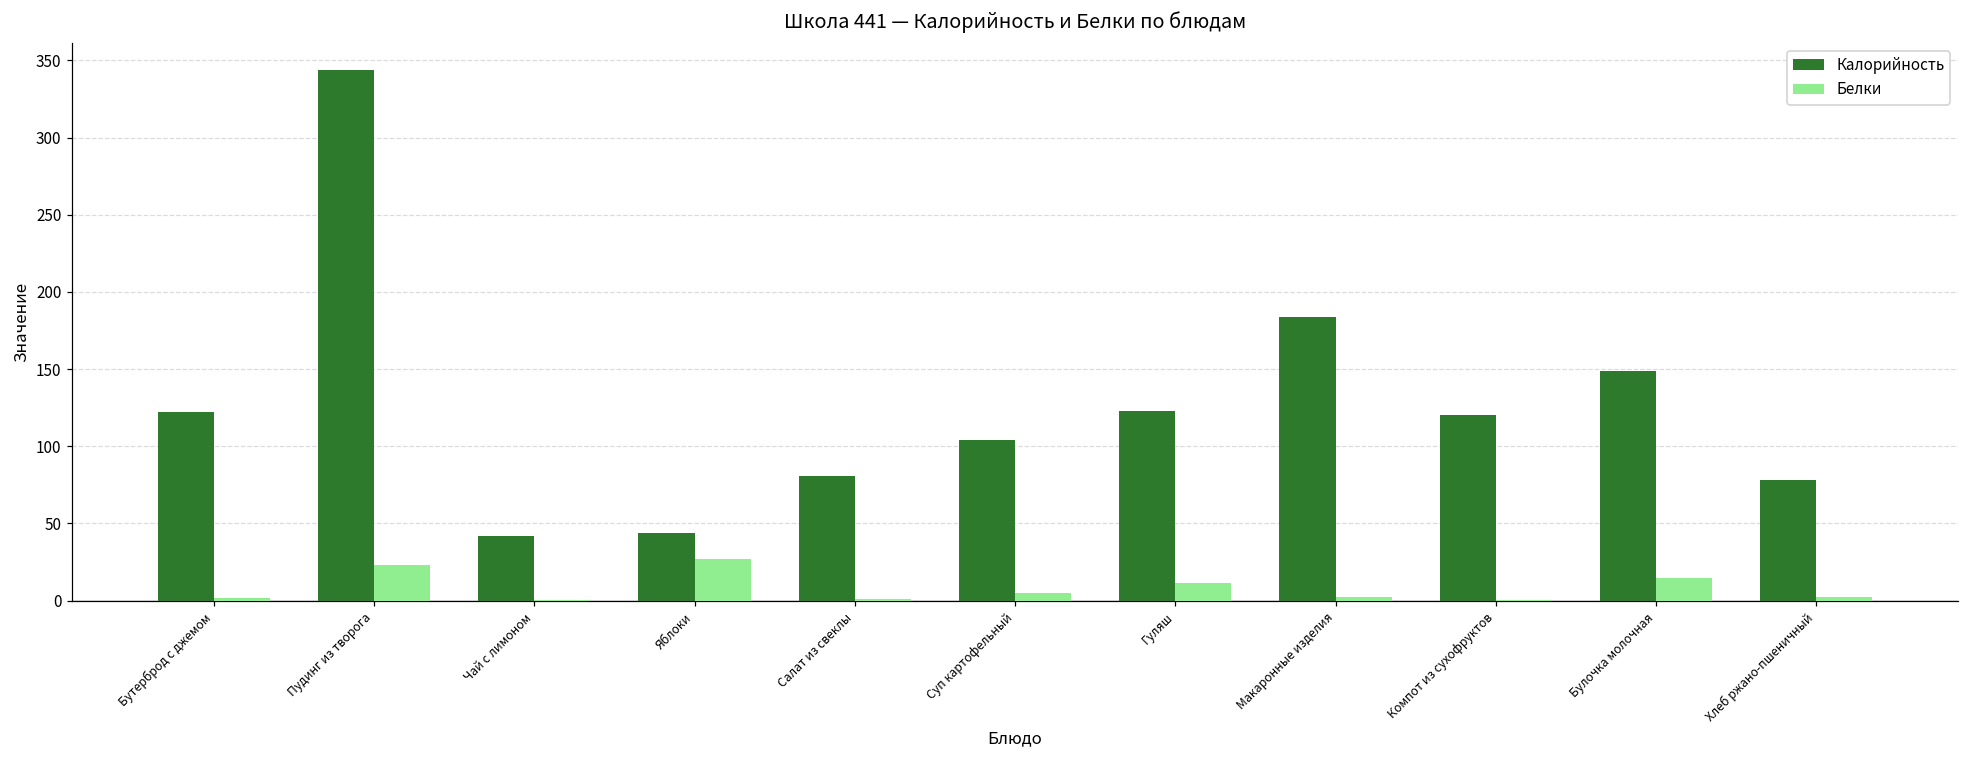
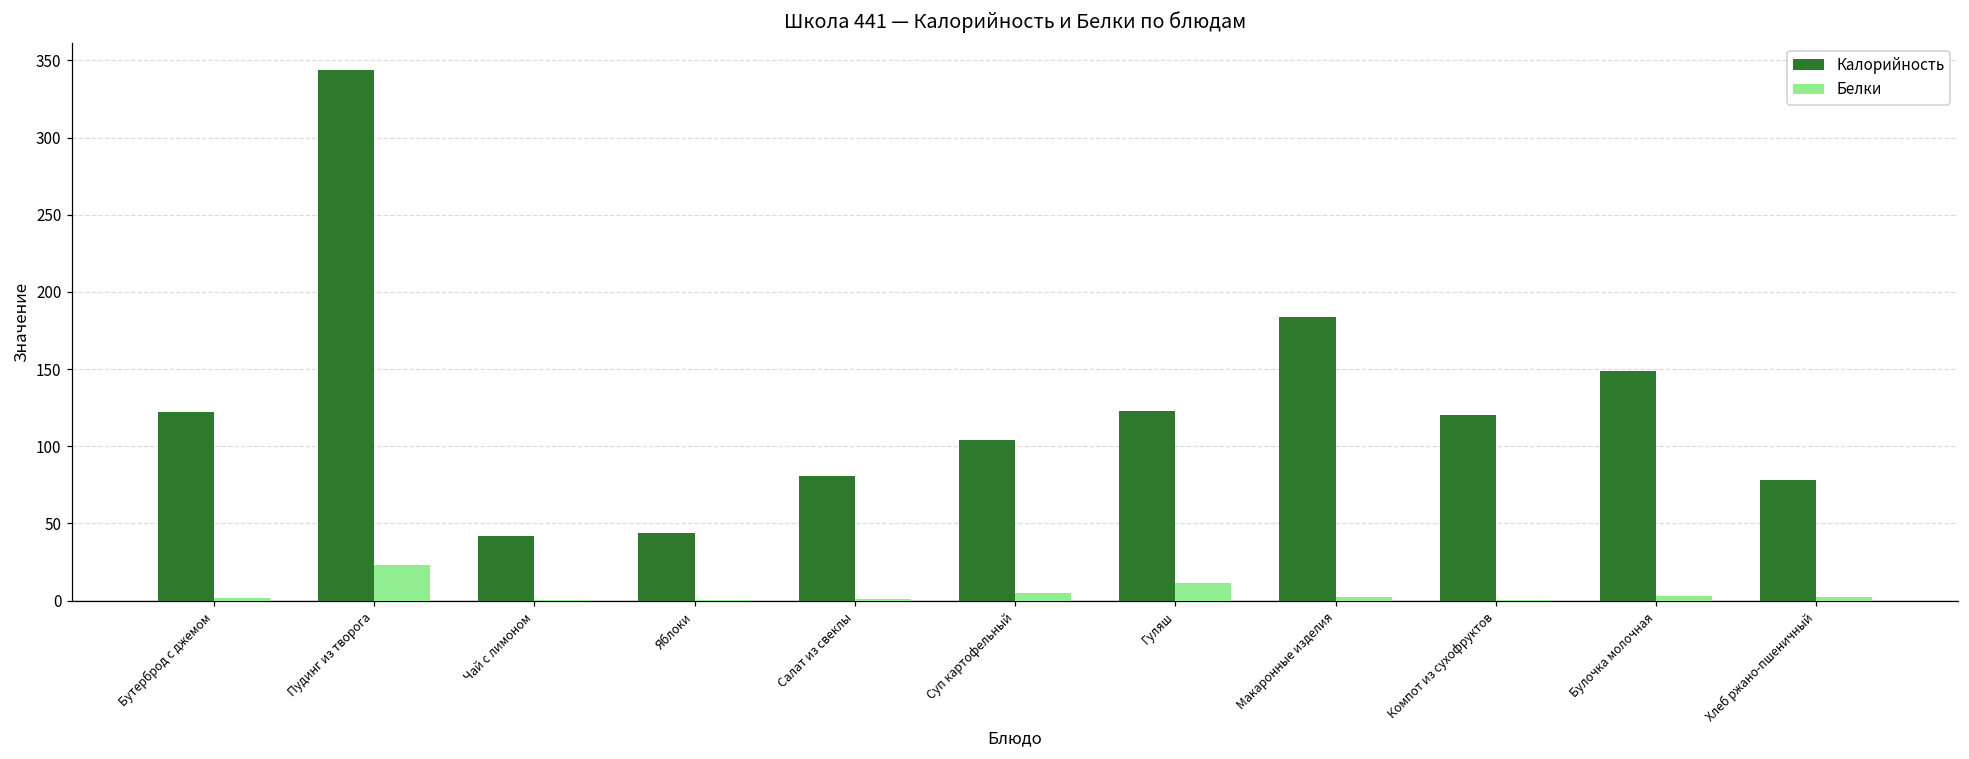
Белки, Яблоки: 27 -> 0
Белки, Булочка молочная: 15 -> 3
